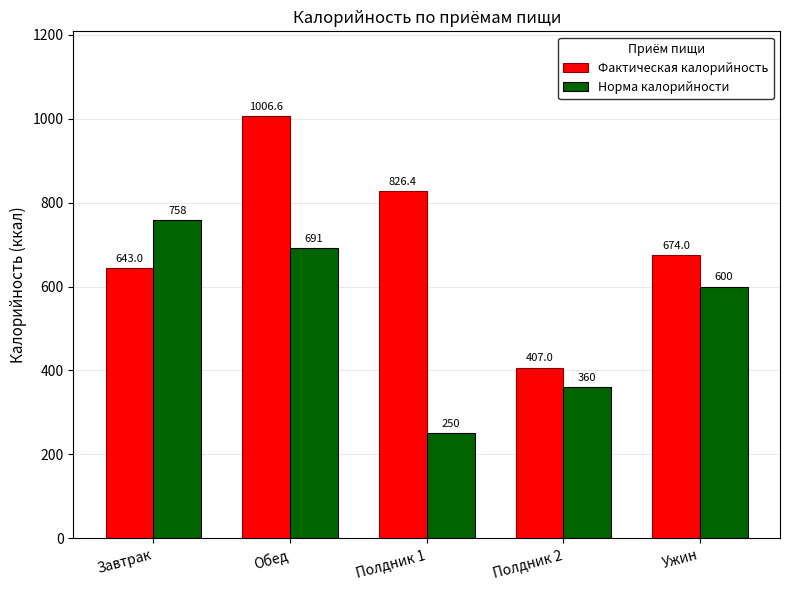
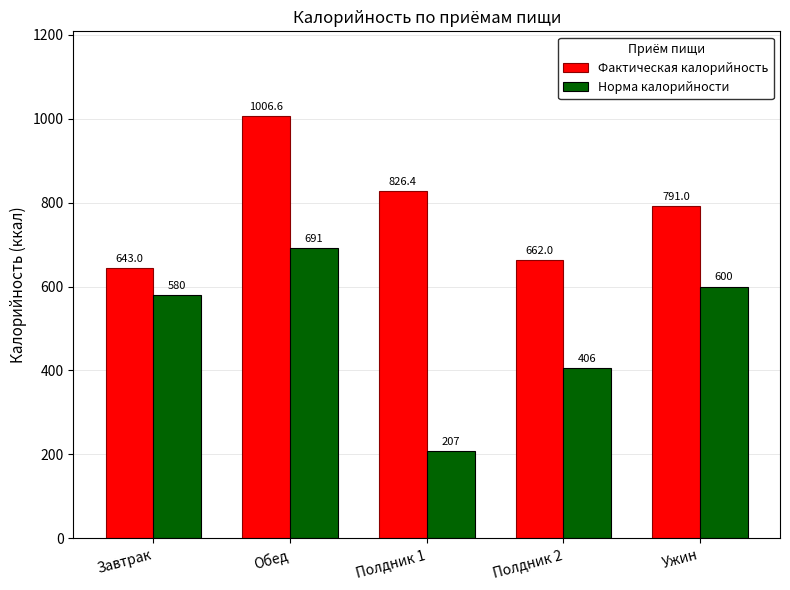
Норма калорийности, Завтрак: 758 -> 580
Норма калорийности, Полдник 1: 250 -> 207
Фактическая калорийность, Полдник 2: 407.0 -> 662.0
Норма калорийности, Полдник 2: 360 -> 406
Фактическая калорийность, Ужин: 674.0 -> 791.0
